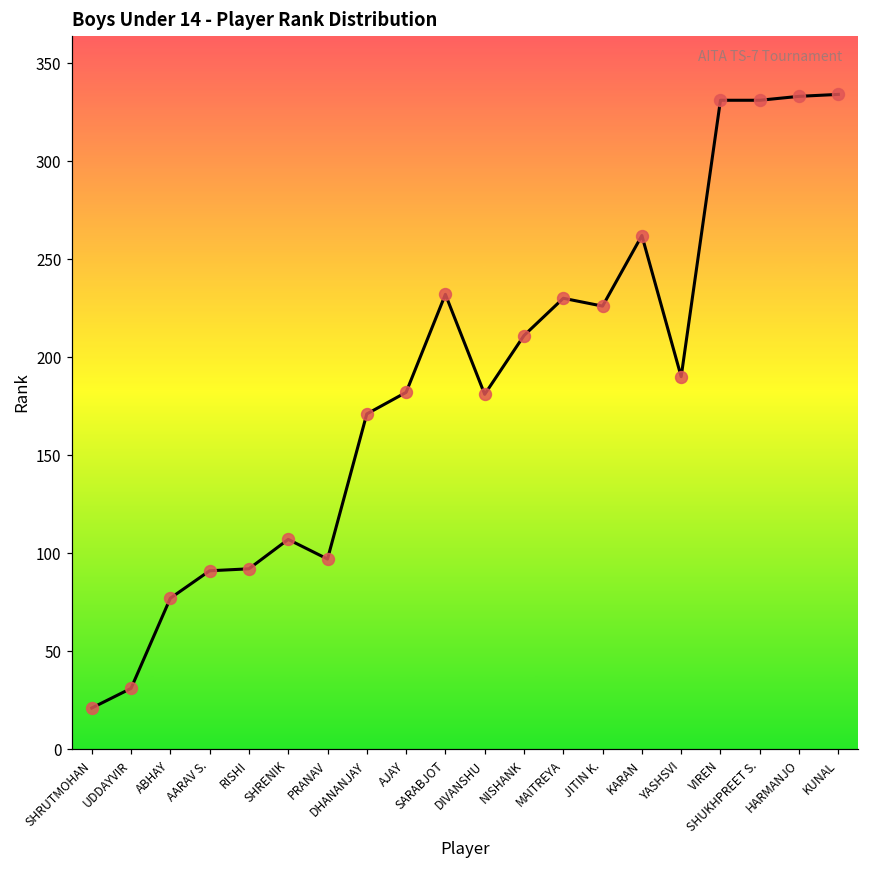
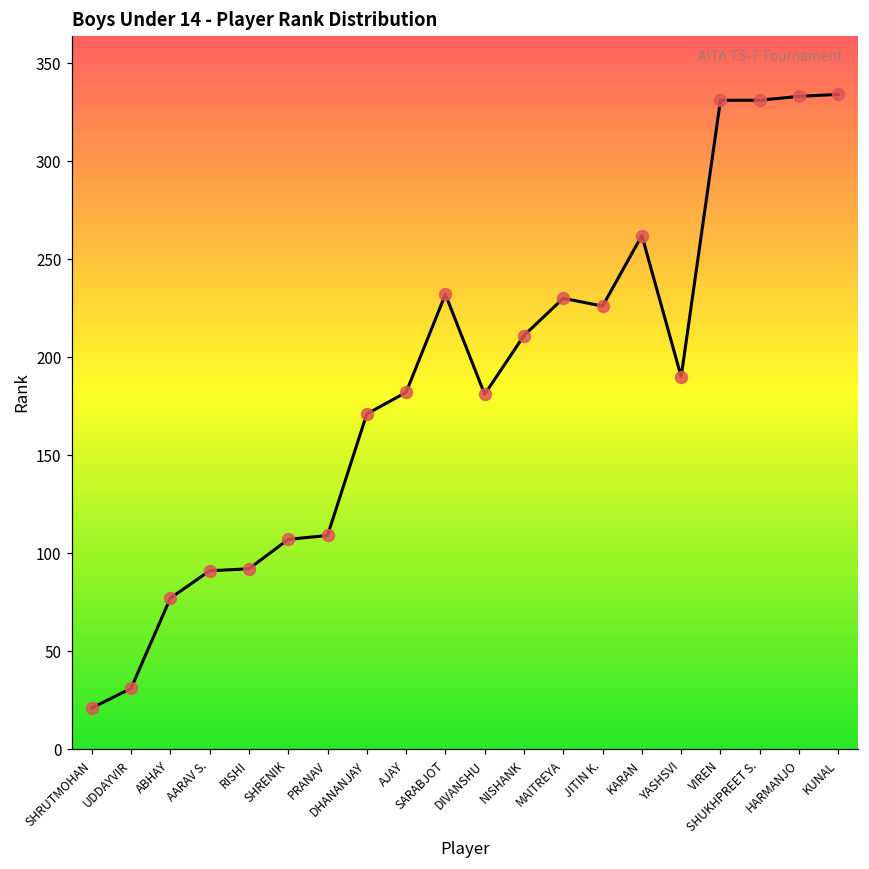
PRANAV: 97 -> 109
